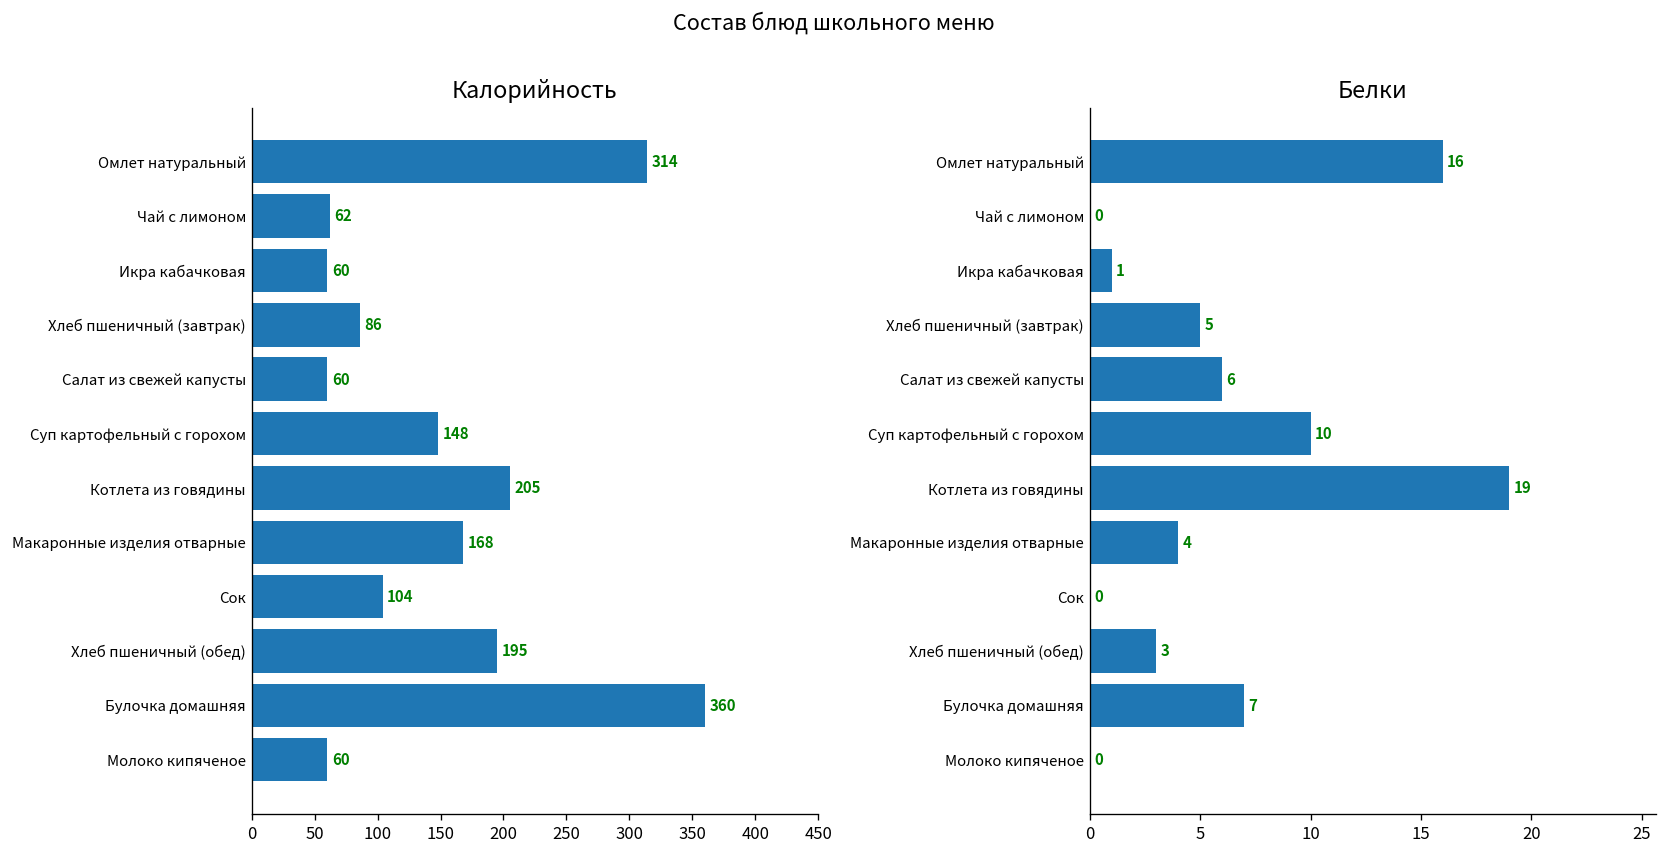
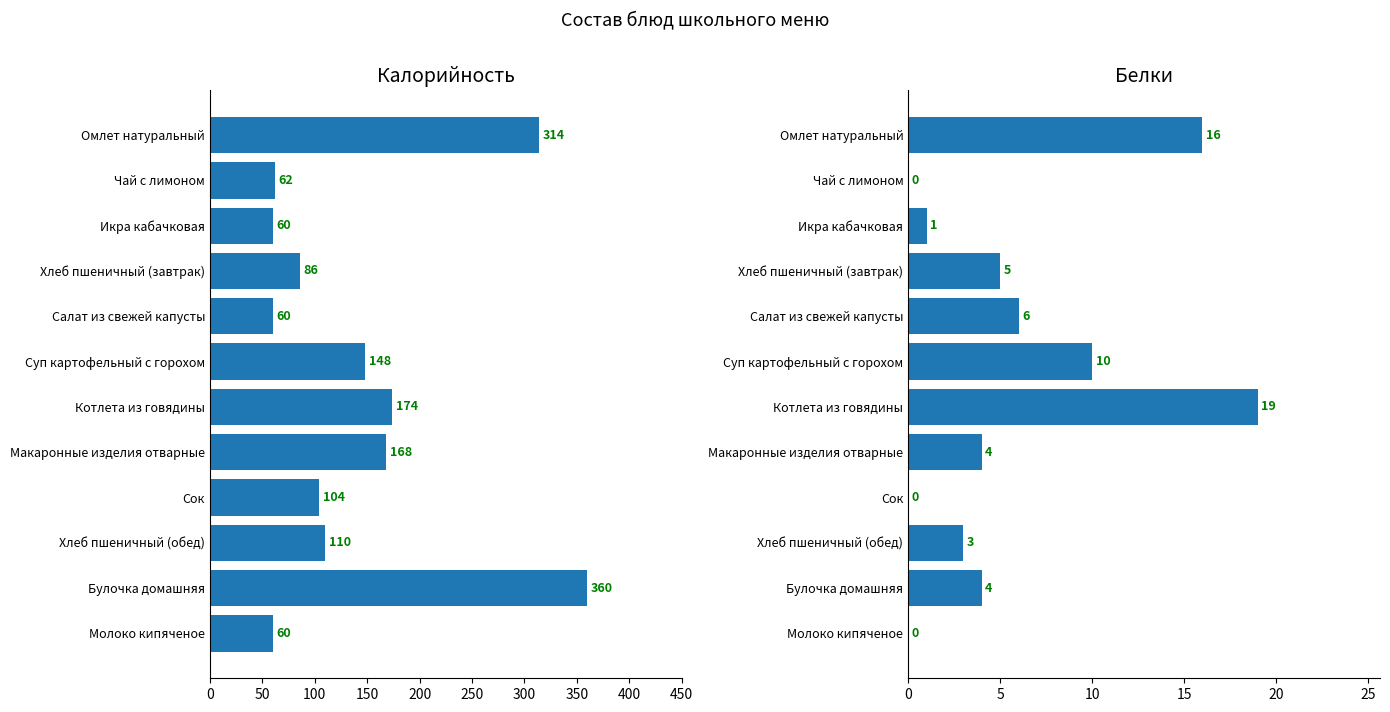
Калорийность, Котлета из говядины: 205 -> 174
Калорийность, Хлеб пшеничный (обед): 195 -> 110
Белки, Булочка домашняя: 7 -> 4
